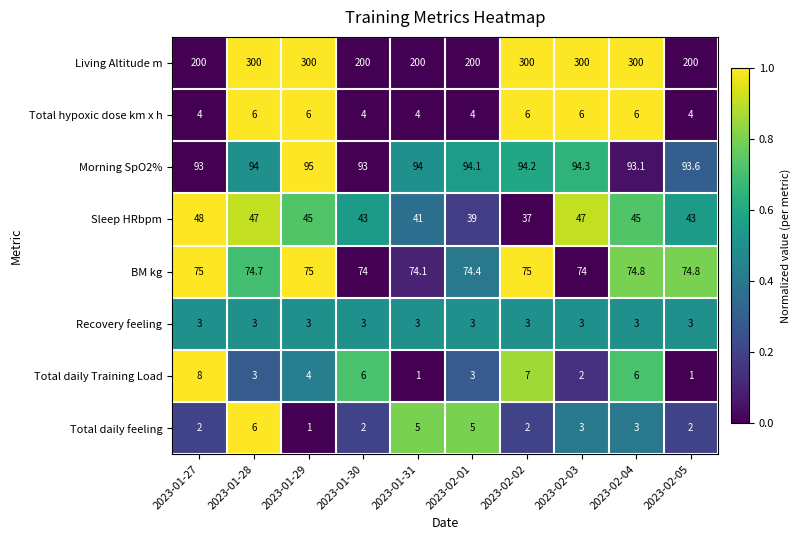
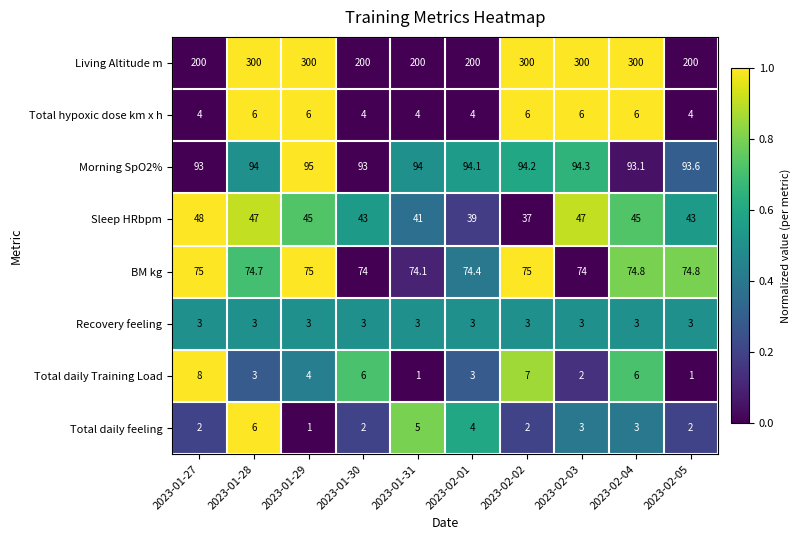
Total daily feeling, 2023-02-01: 5 -> 4
